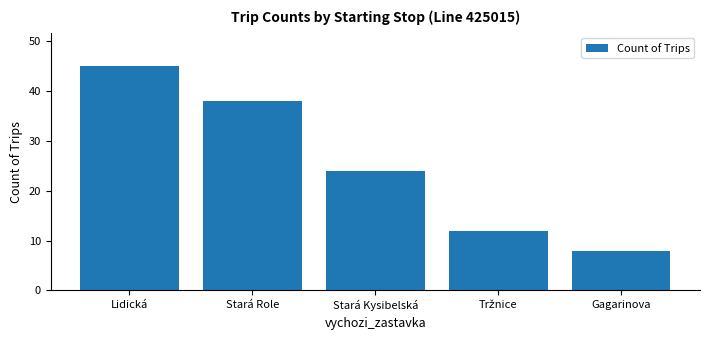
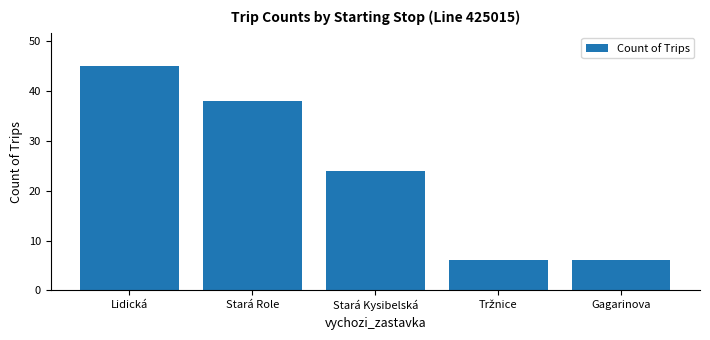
Tržnice: 12 -> 6
Gagarinova: 8 -> 6
